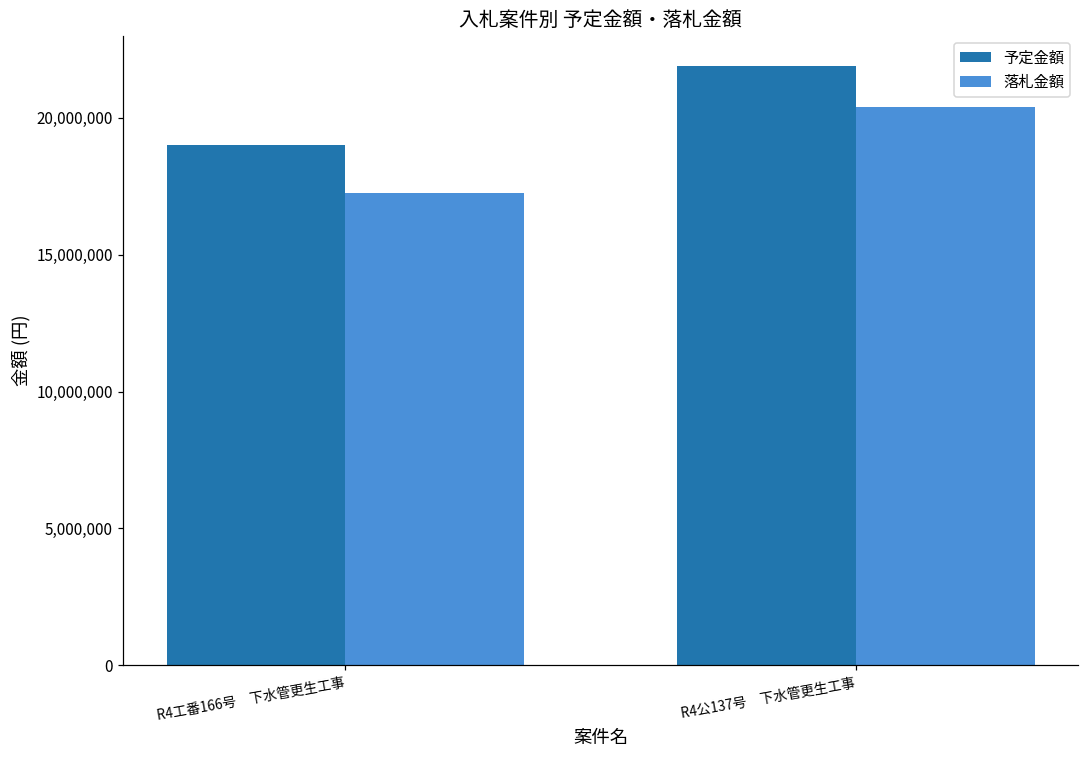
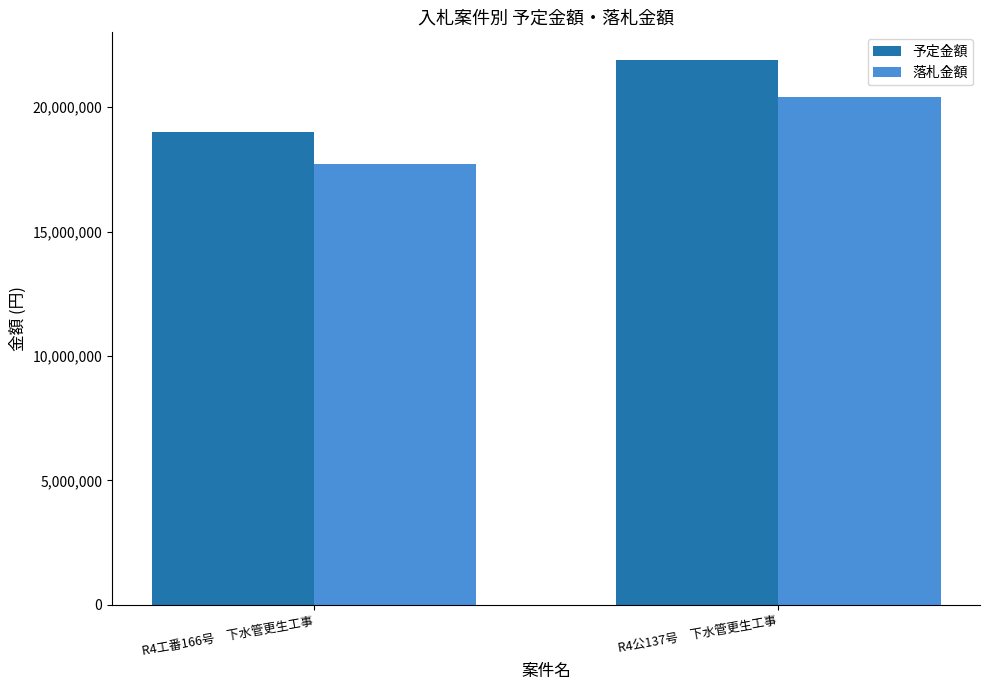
落札金額, R4工番166号 下水管更生工事: 17,200,000 -> 17,700,000
